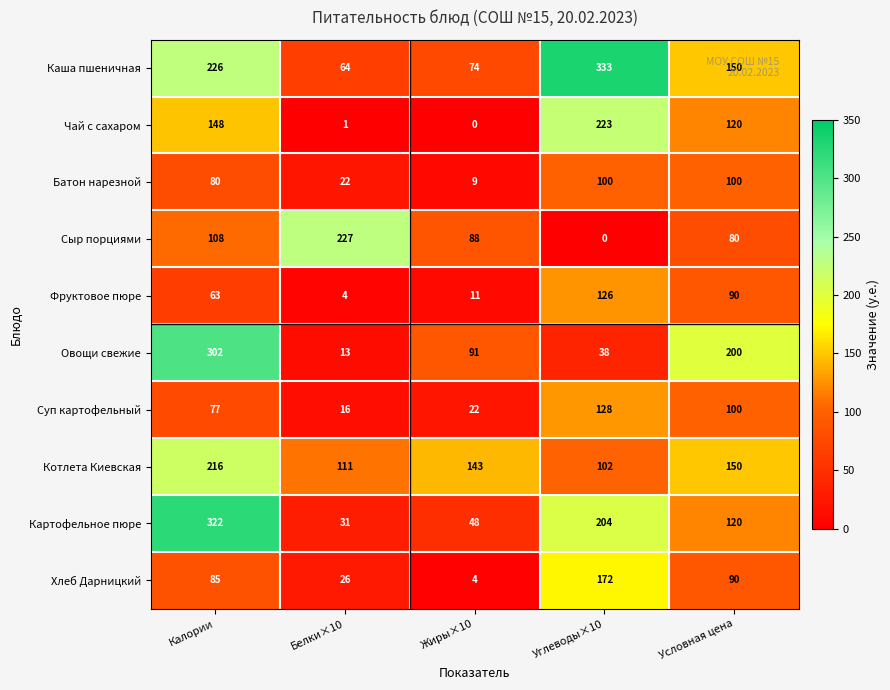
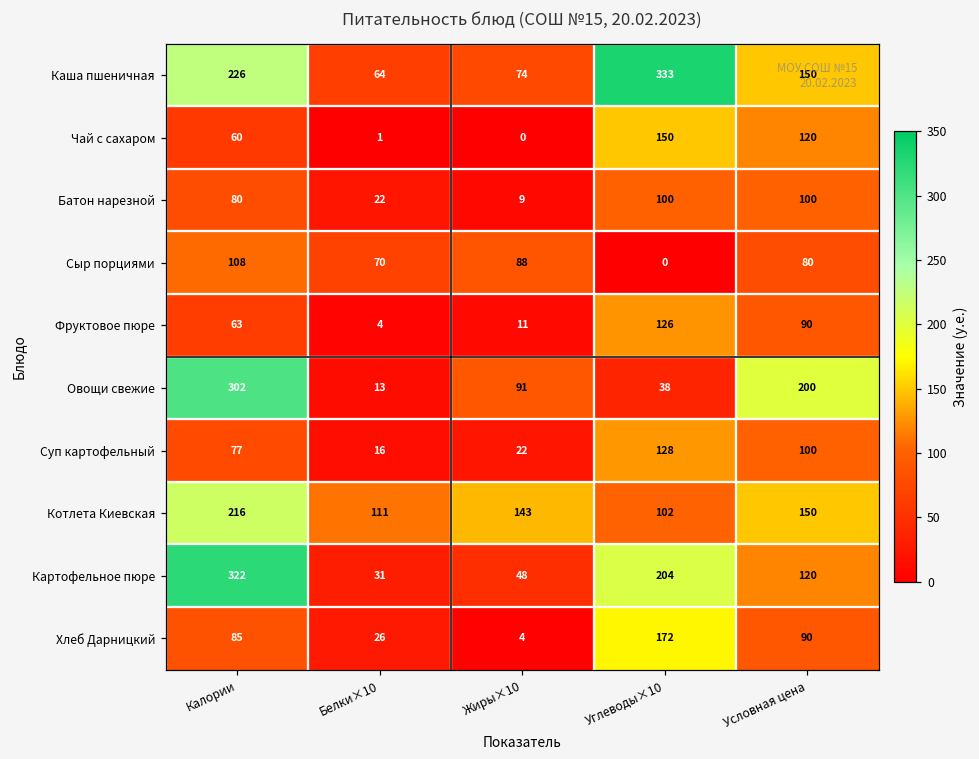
Чай с сахаром, Калории: 148 -> 60
Чай с сахаром, Углеводы×10: 223 -> 150
Сыр порциями, Белки×10: 227 -> 70
